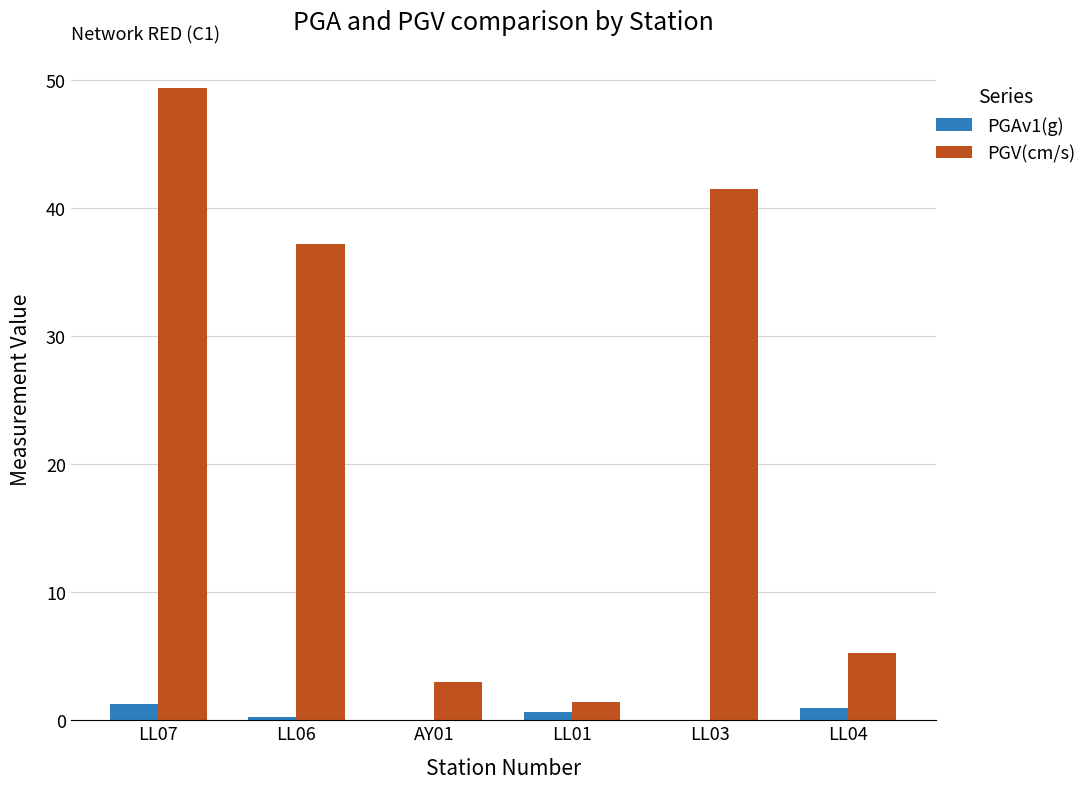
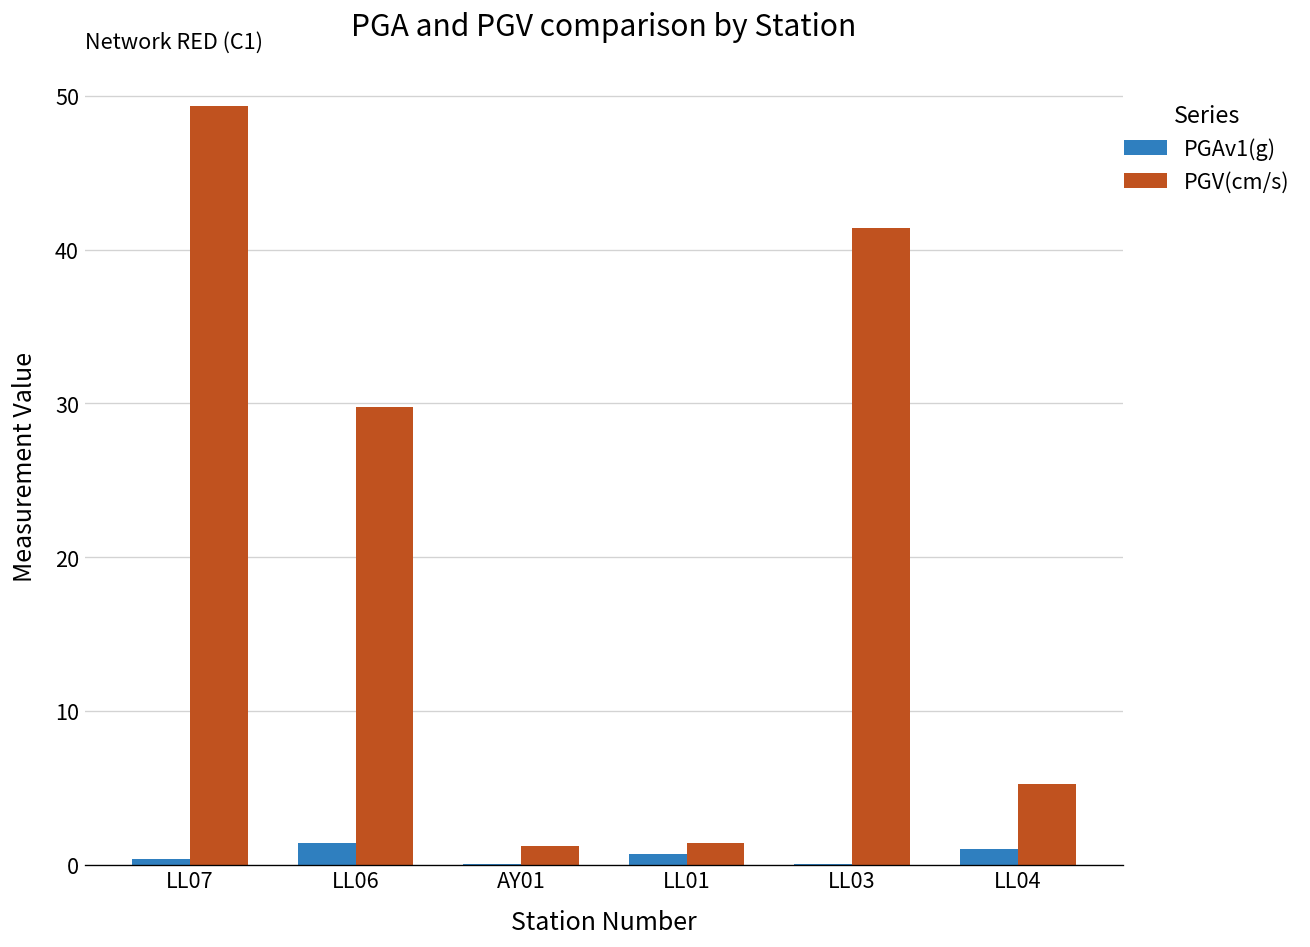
PGAv1(g), LL07: 1.3 -> 0.4
PGAv1(g), LL06: 0.2 -> 1.4
PGV(cm/s), LL06: 37.2 -> 29.8
PGV(cm/s), AY01: 3.0 -> 1.2
